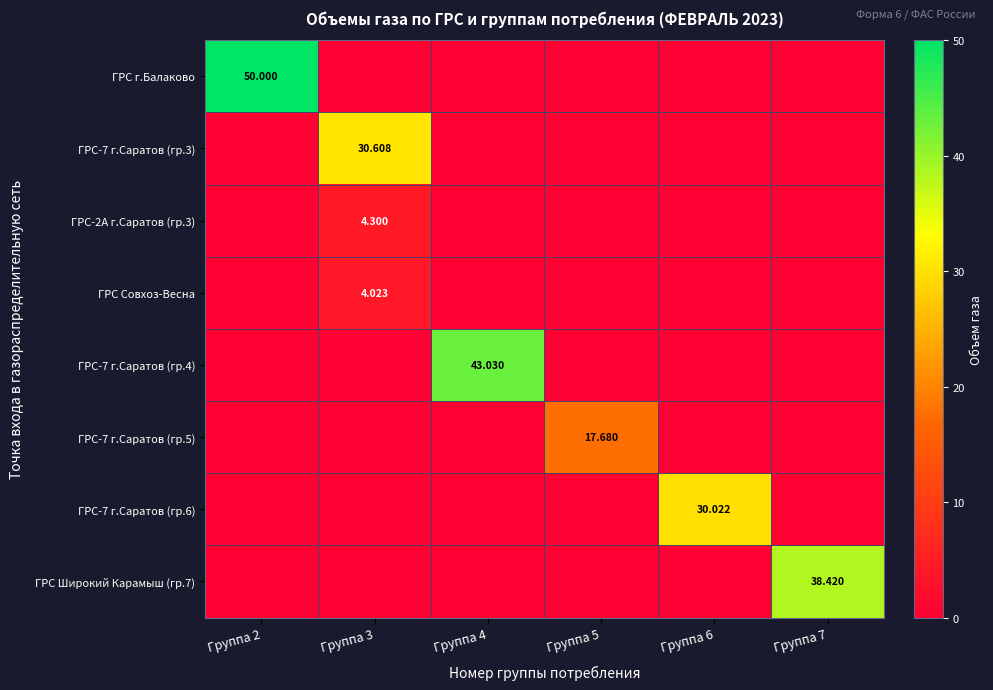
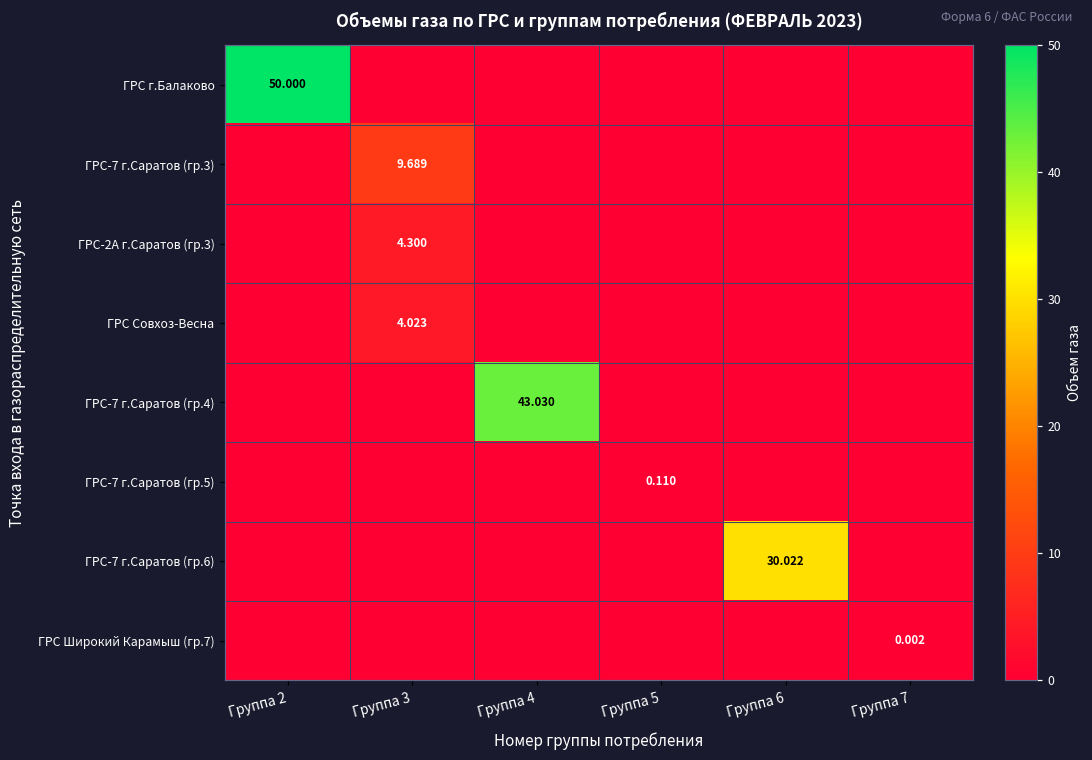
ГРС-7 г.Саратов (гр.3), Группа 3: 30.608 -> 9.689
ГРС-7 г.Саратов (гр.5), Группа 5: 17.680 -> 0.110
ГРС Широкий Карамыш (гр.7), Группа 7: 38.420 -> 0.002
